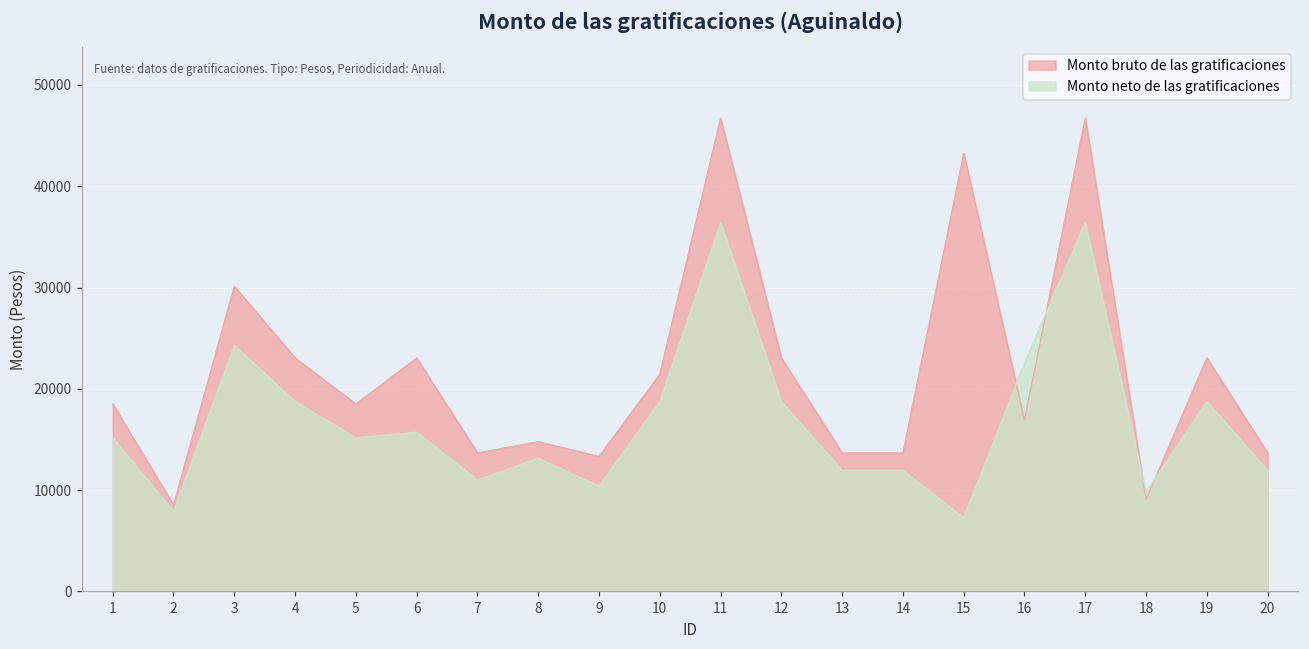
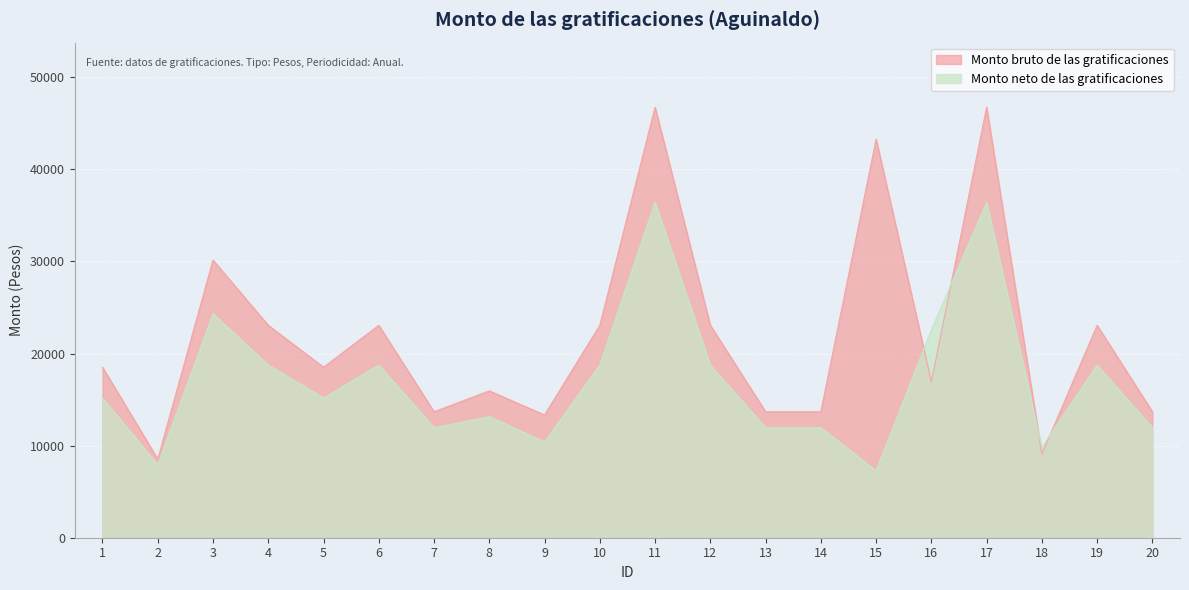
Monto neto de las gratificaciones, 6: 16000 -> 19000
Monto neto de las gratificaciones, 7: 11000 -> 12000
Monto bruto de las gratificaciones, 8: 15000 -> 16000
Monto bruto de las gratificaciones, 10: 21000 -> 23000
